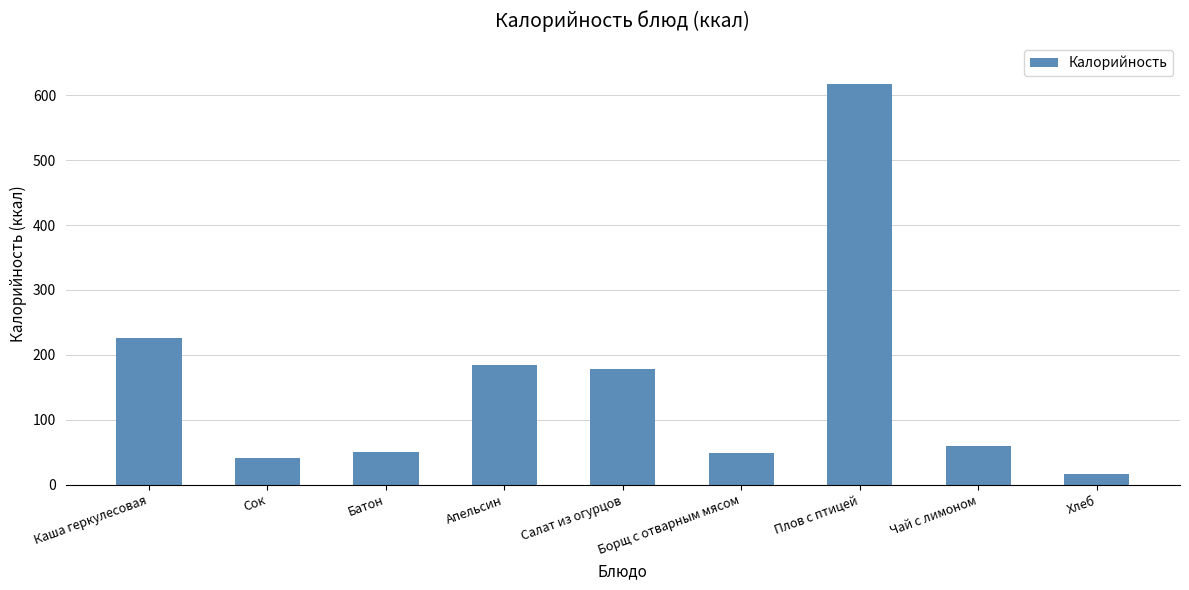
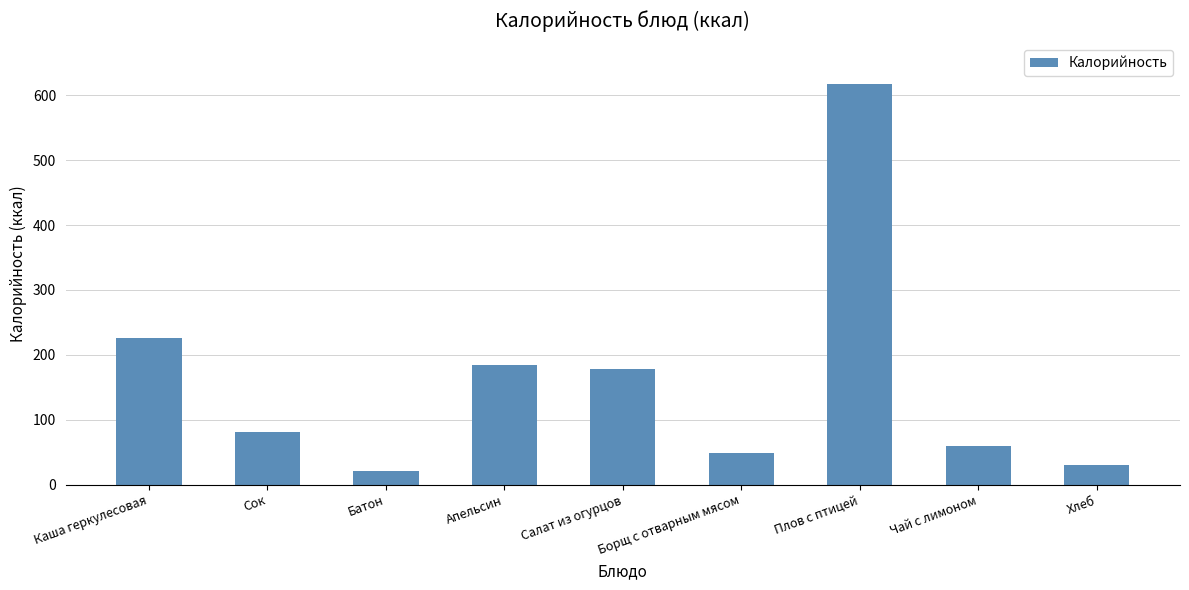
Сок: 40 -> 80
Батон: 50 -> 20
Хлеб: 20 -> 30
